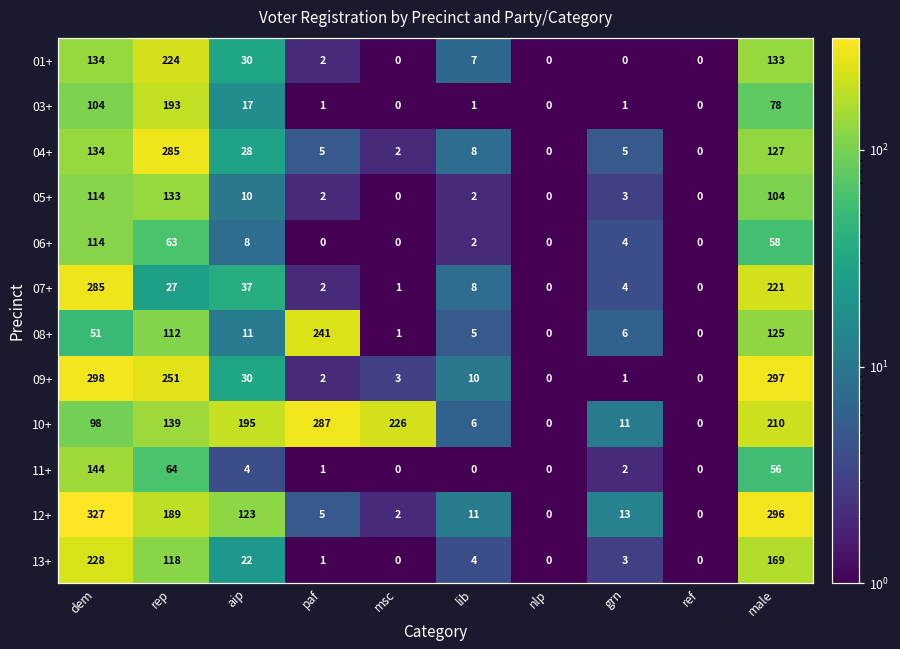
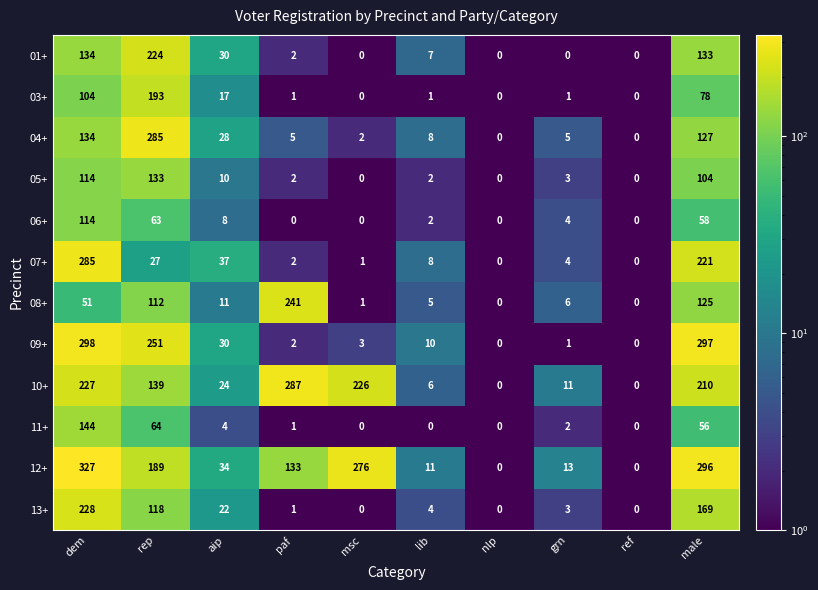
10+, dem: 98 -> 227
10+, aip: 195 -> 24
12+, aip: 123 -> 34
12+, paf: 5 -> 133
12+, msc: 2 -> 276
